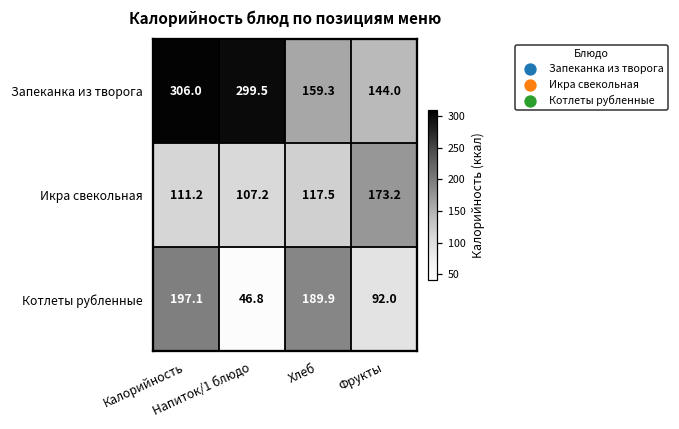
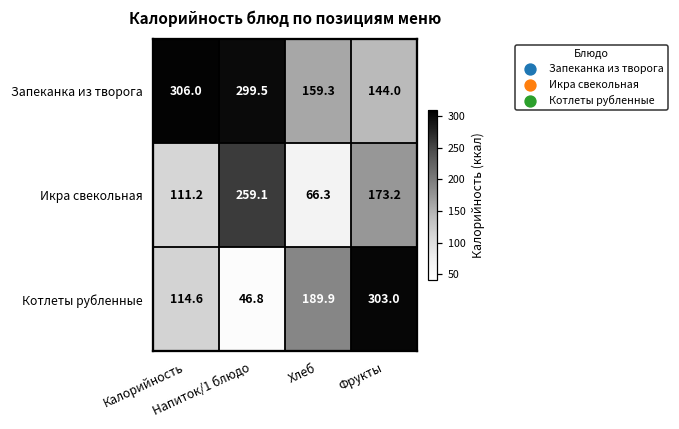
Икра свекольная, Напиток/1 блюдо: 107.2 -> 259.1
Икра свекольная, Хлеб: 117.5 -> 66.3
Котлеты рубленные, Калорийность: 197.1 -> 114.6
Котлеты рубленные, Фрукты: 92.0 -> 303.0
